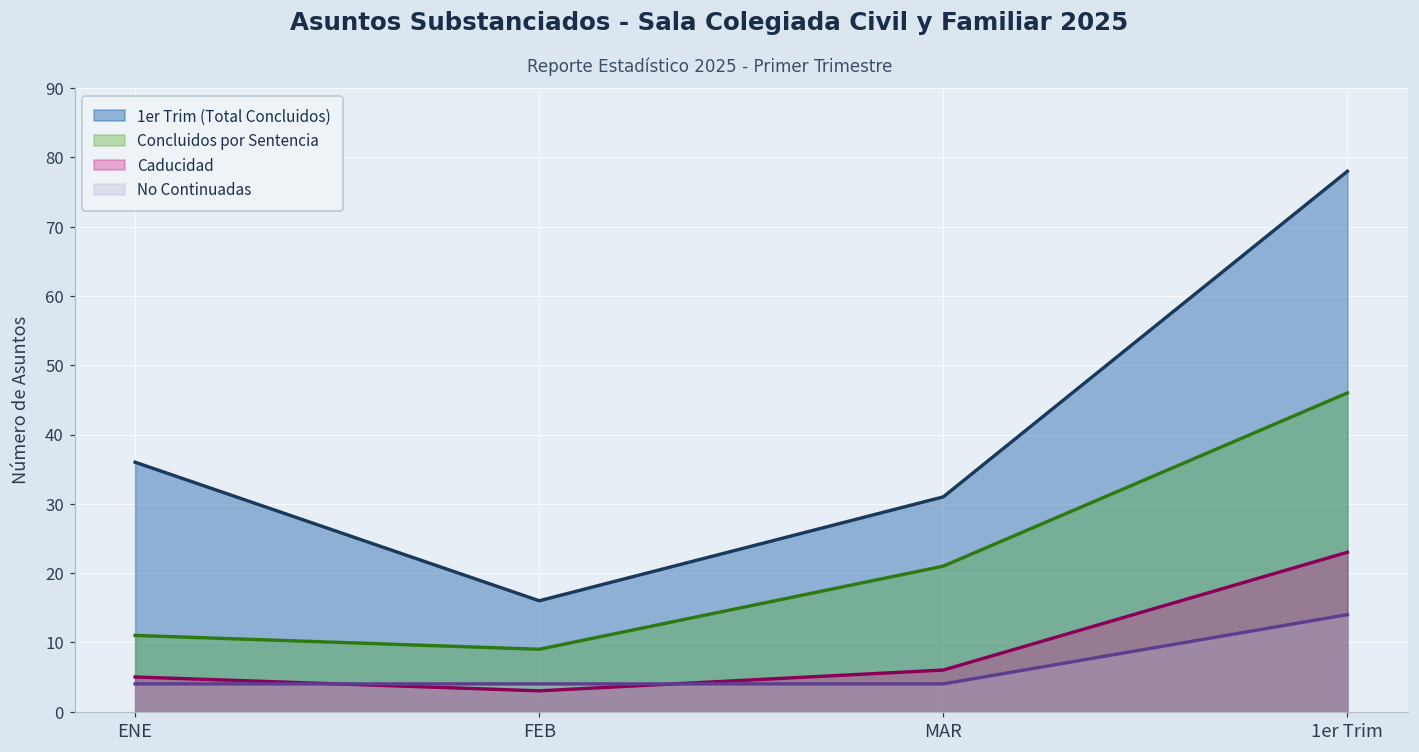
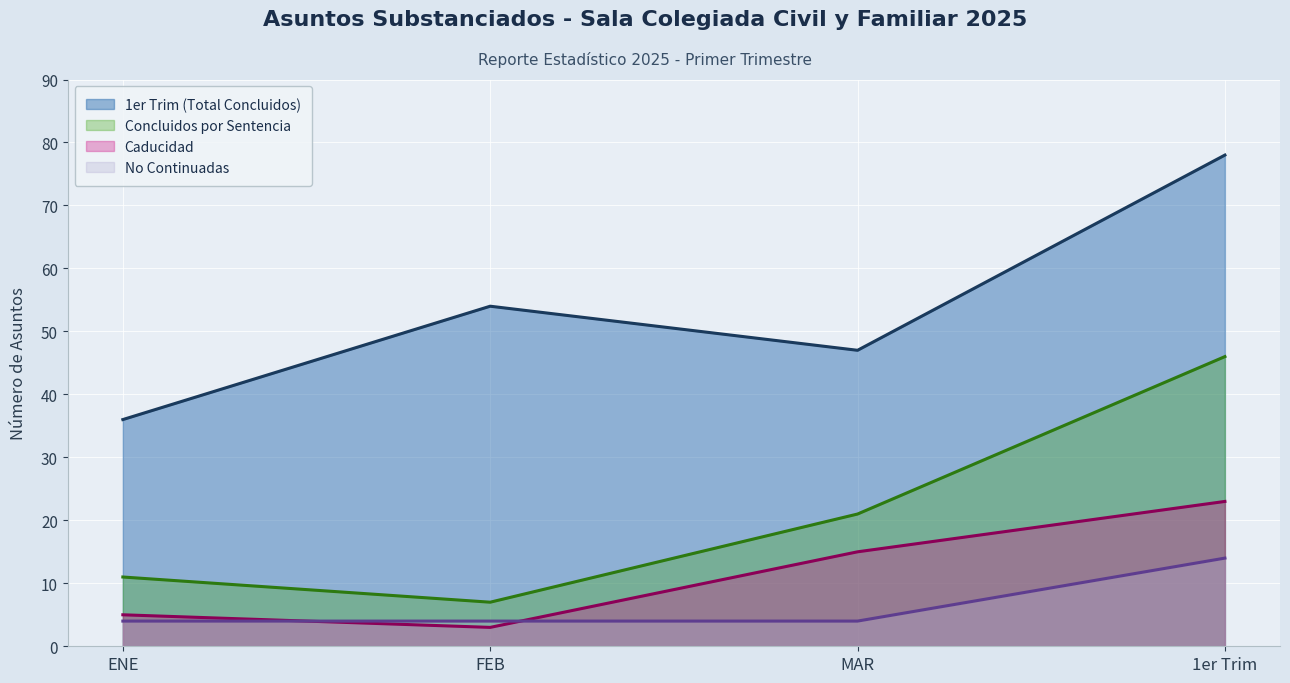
1er Trim (Total Concluidos), FEB: 16 -> 54
Concluidos por Sentencia, FEB: 9 -> 7
1er Trim (Total Concluidos), MAR: 31 -> 47
Caducidad, MAR: 6 -> 15
